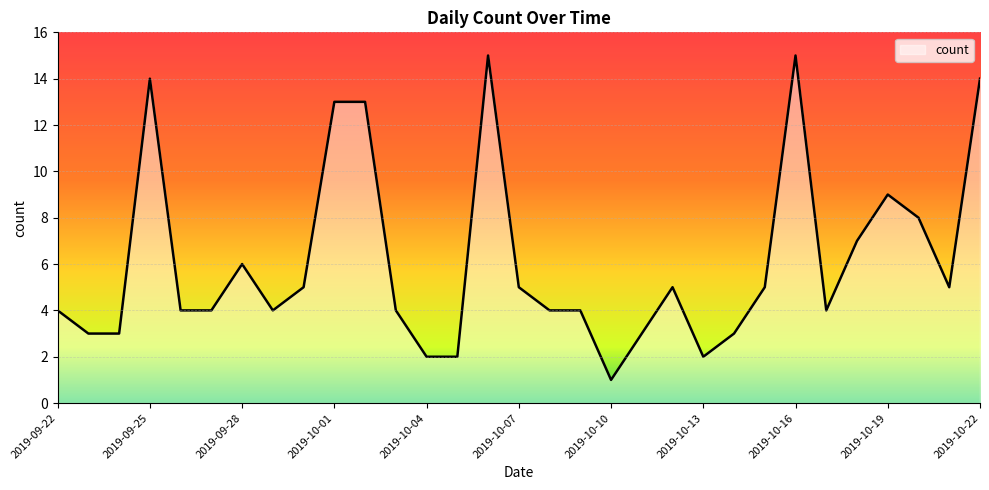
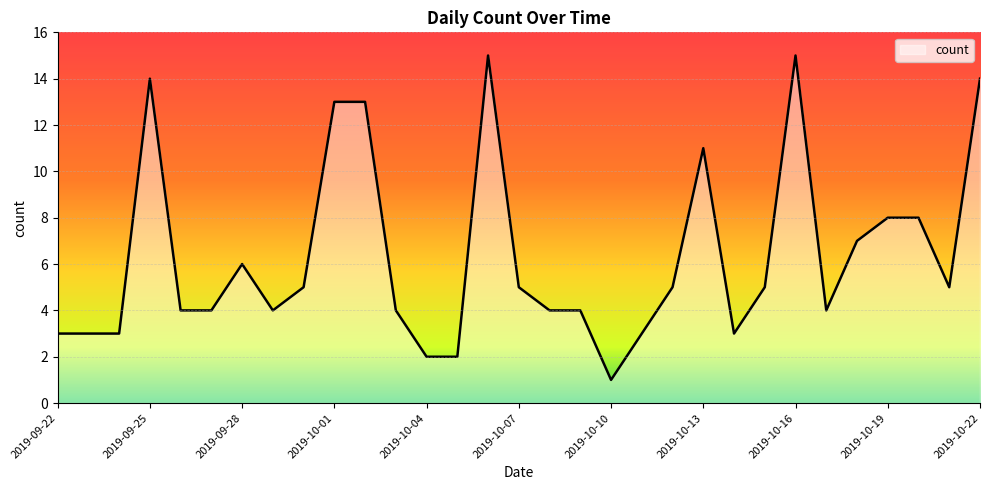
2019-09-22: 4 -> 3
2019-10-13: 2 -> 11
2019-10-19: 9 -> 8
